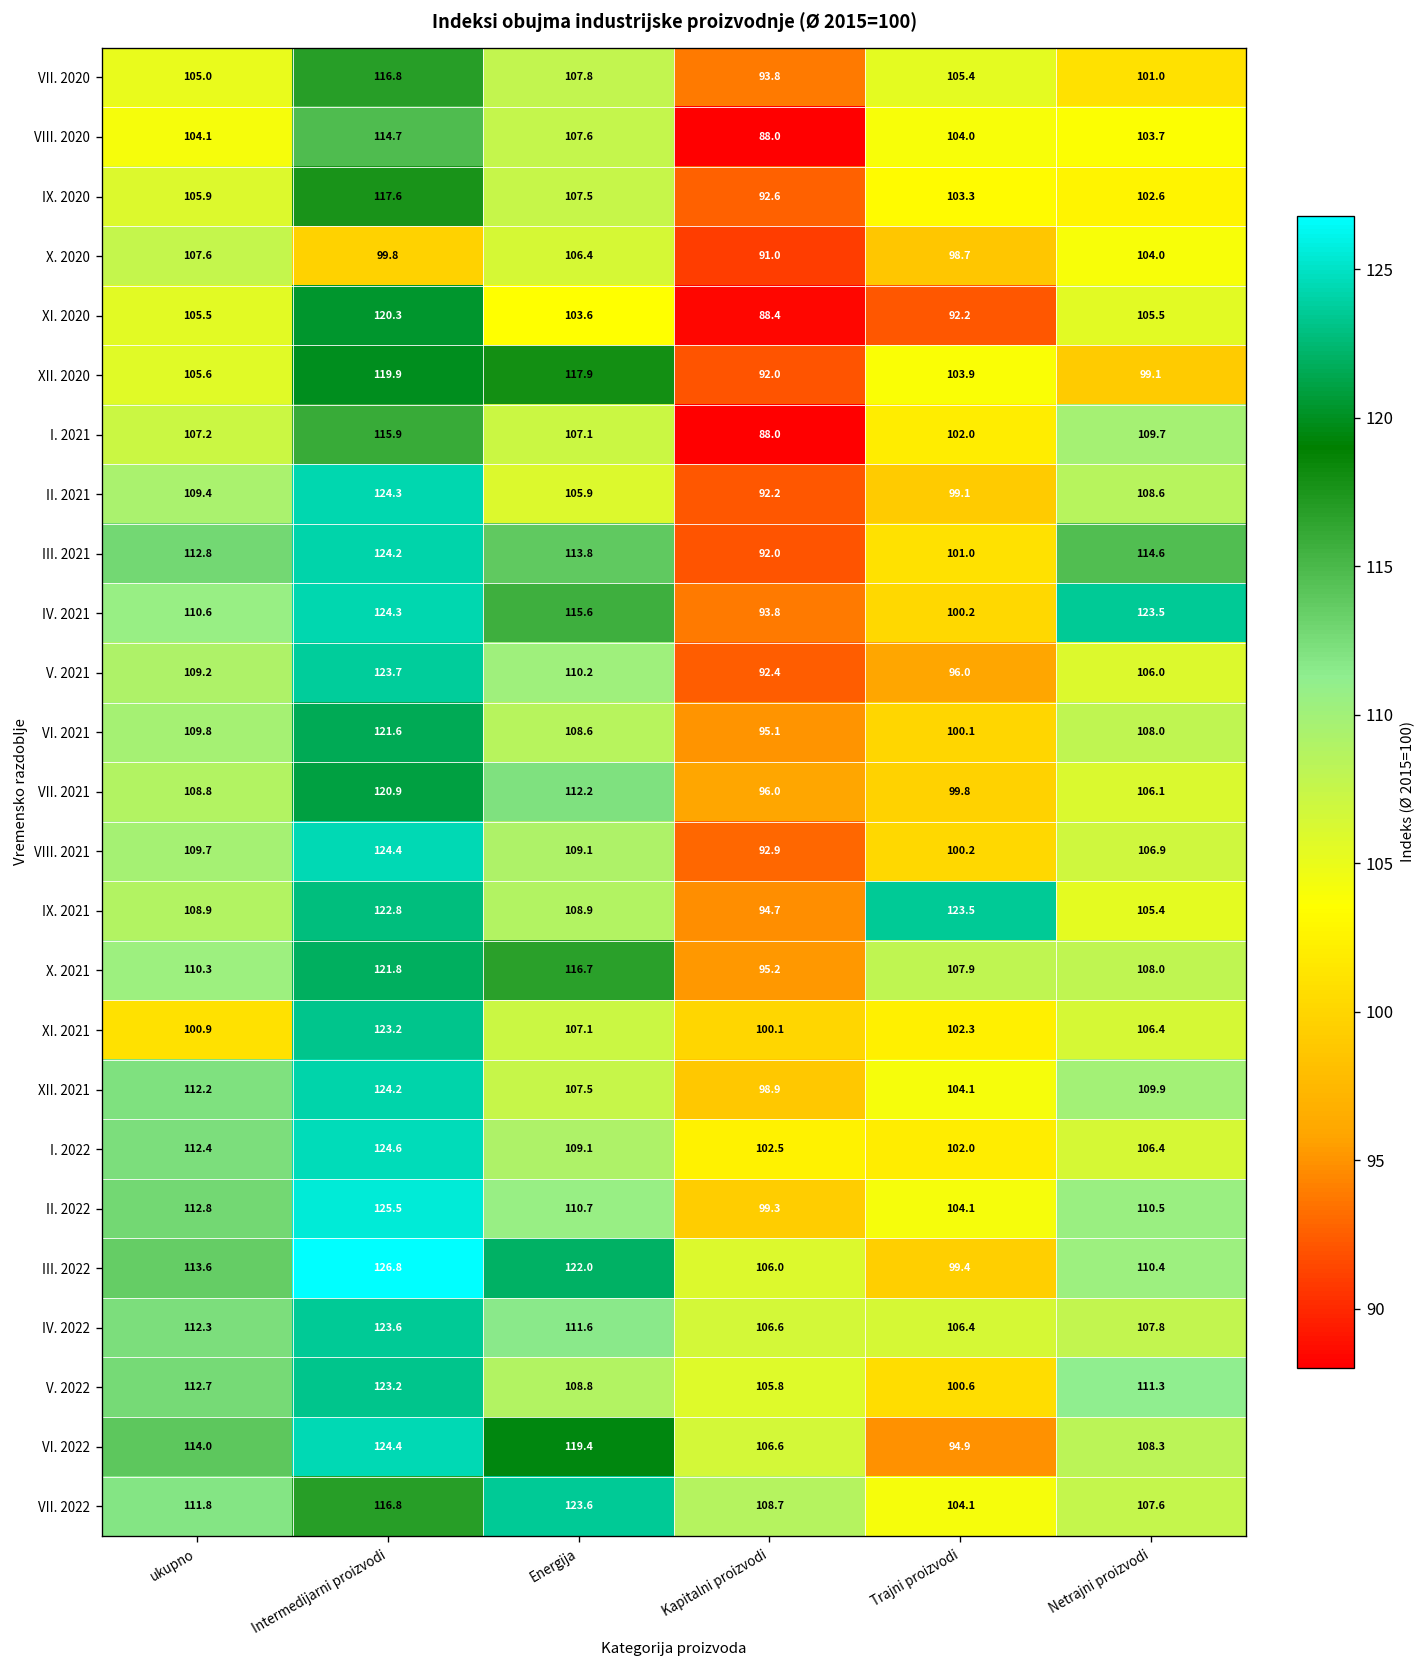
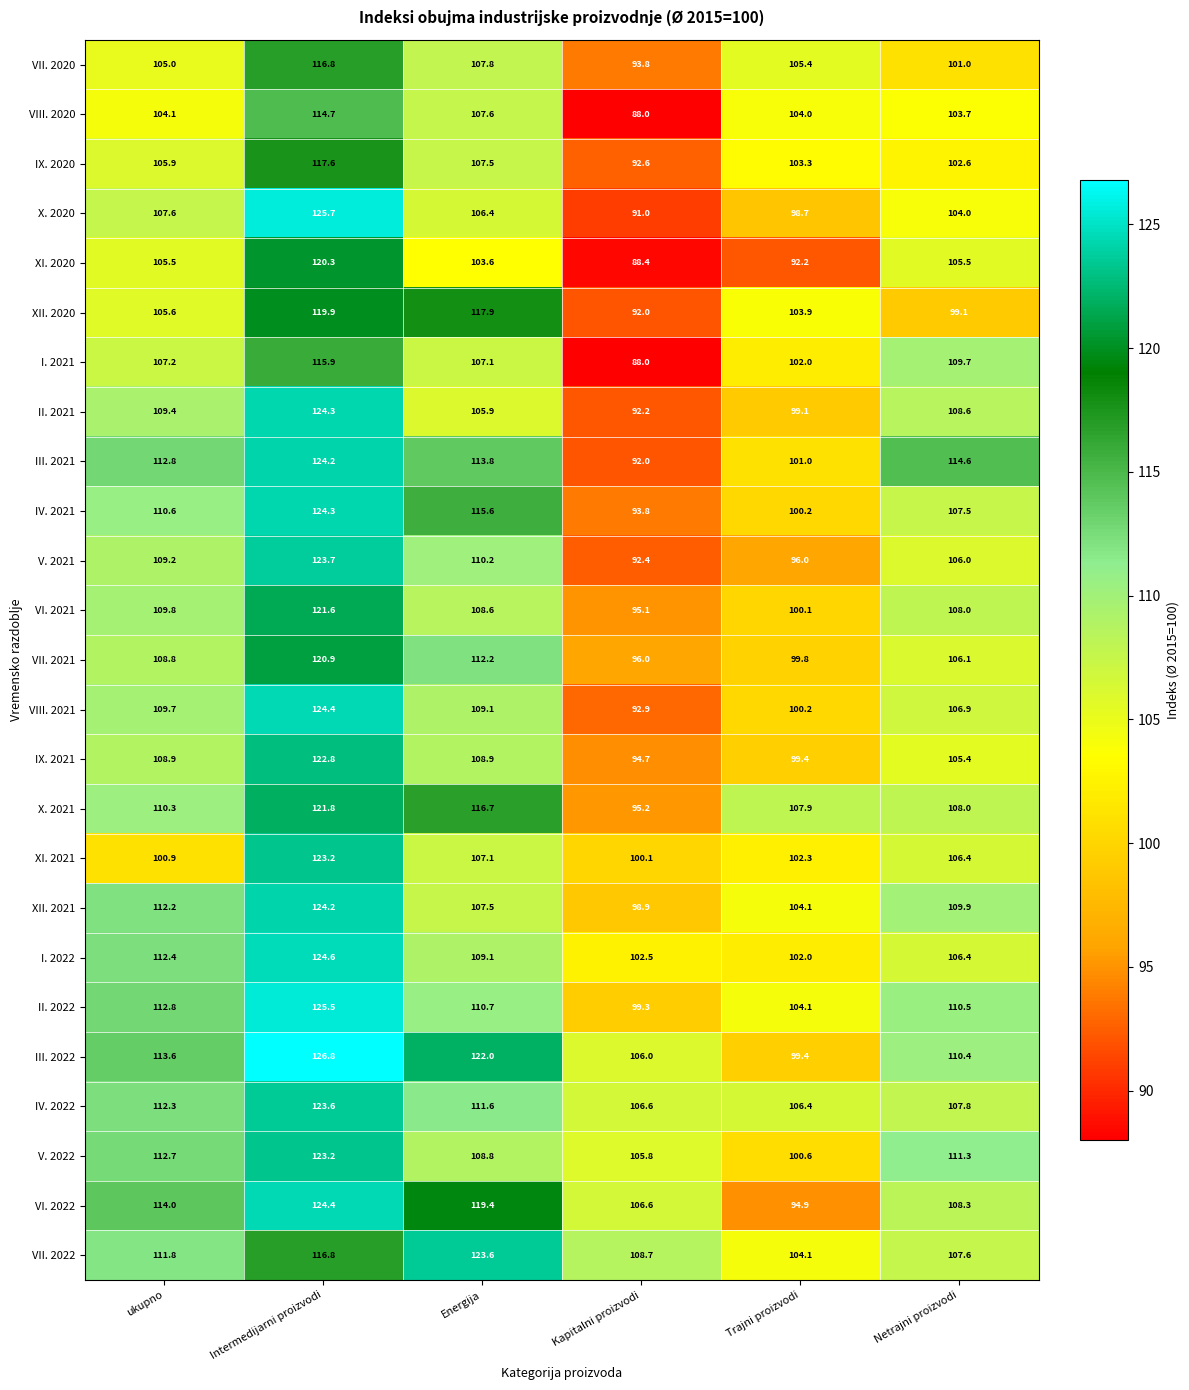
X. 2020, Intermedijarni proizvodi: 99.8 -> 125.7
IV. 2021, Netrajni proizvodi: 123.5 -> 107.5
IX. 2021, Trajni proizvodi: 123.5 -> 99.4
